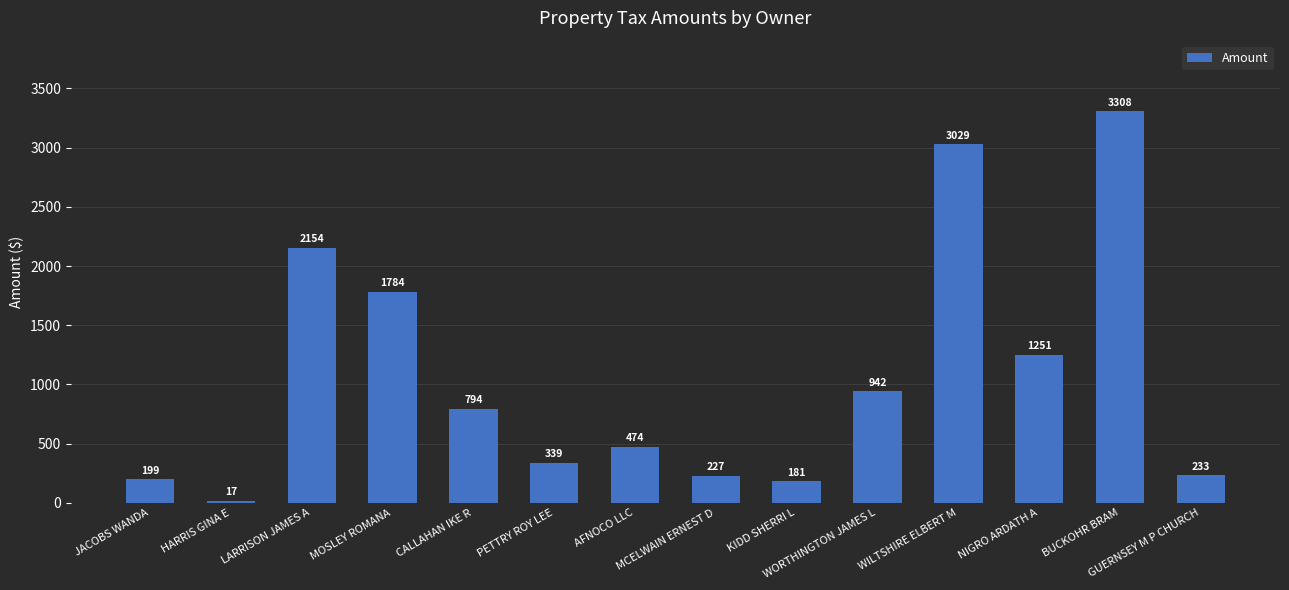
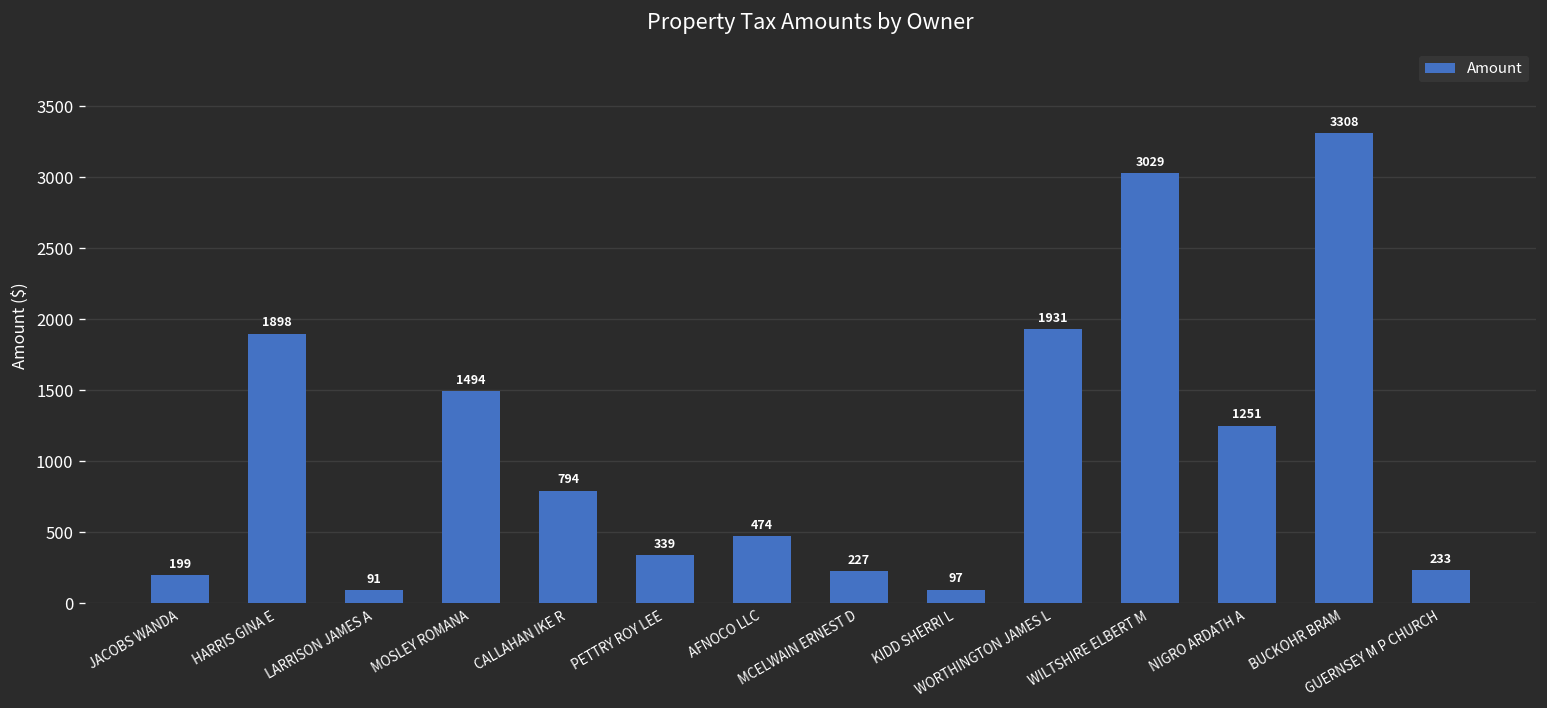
HARRIS GINA E: 17 -> 1898
LARRISON JAMES A: 2154 -> 91
MOSLEY ROMANA: 1784 -> 1494
KIDD SHERRI L: 181 -> 97
WORTHINGTON JAMES L: 942 -> 1931
